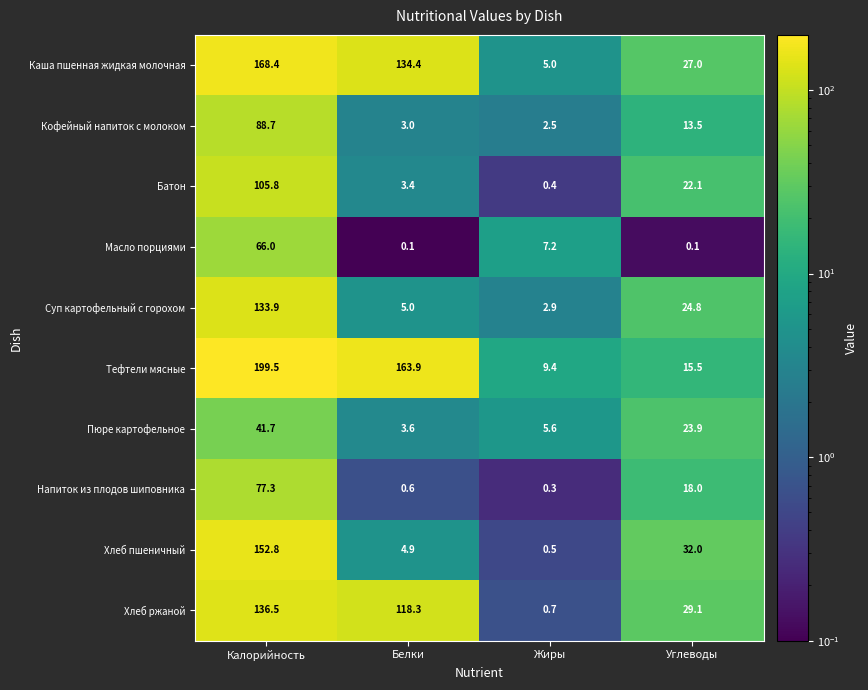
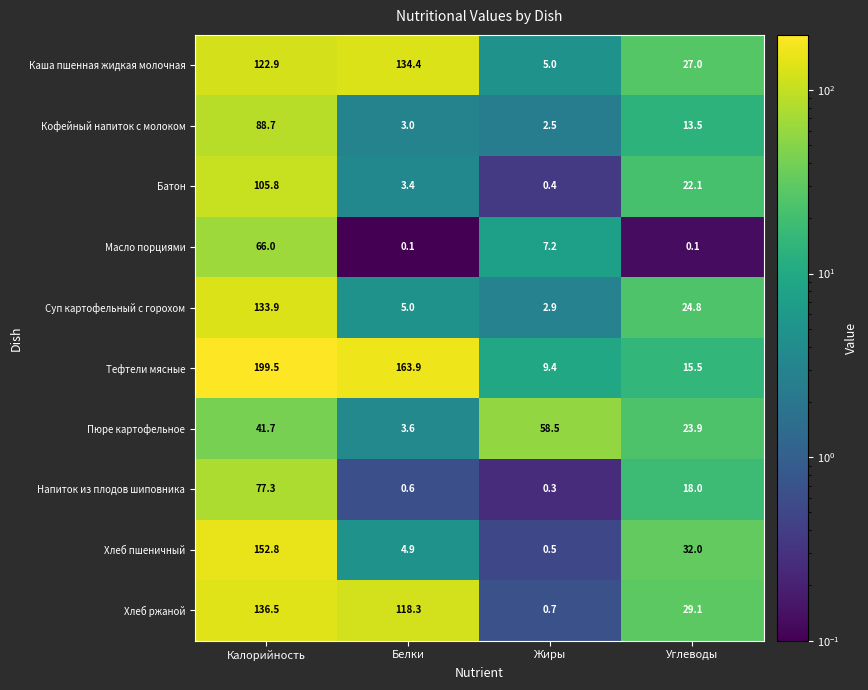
Каша пшенная жидкая молочная, Калорийность: 168.4 -> 122.9
Пюре картофельное, Жиры: 5.6 -> 58.5
